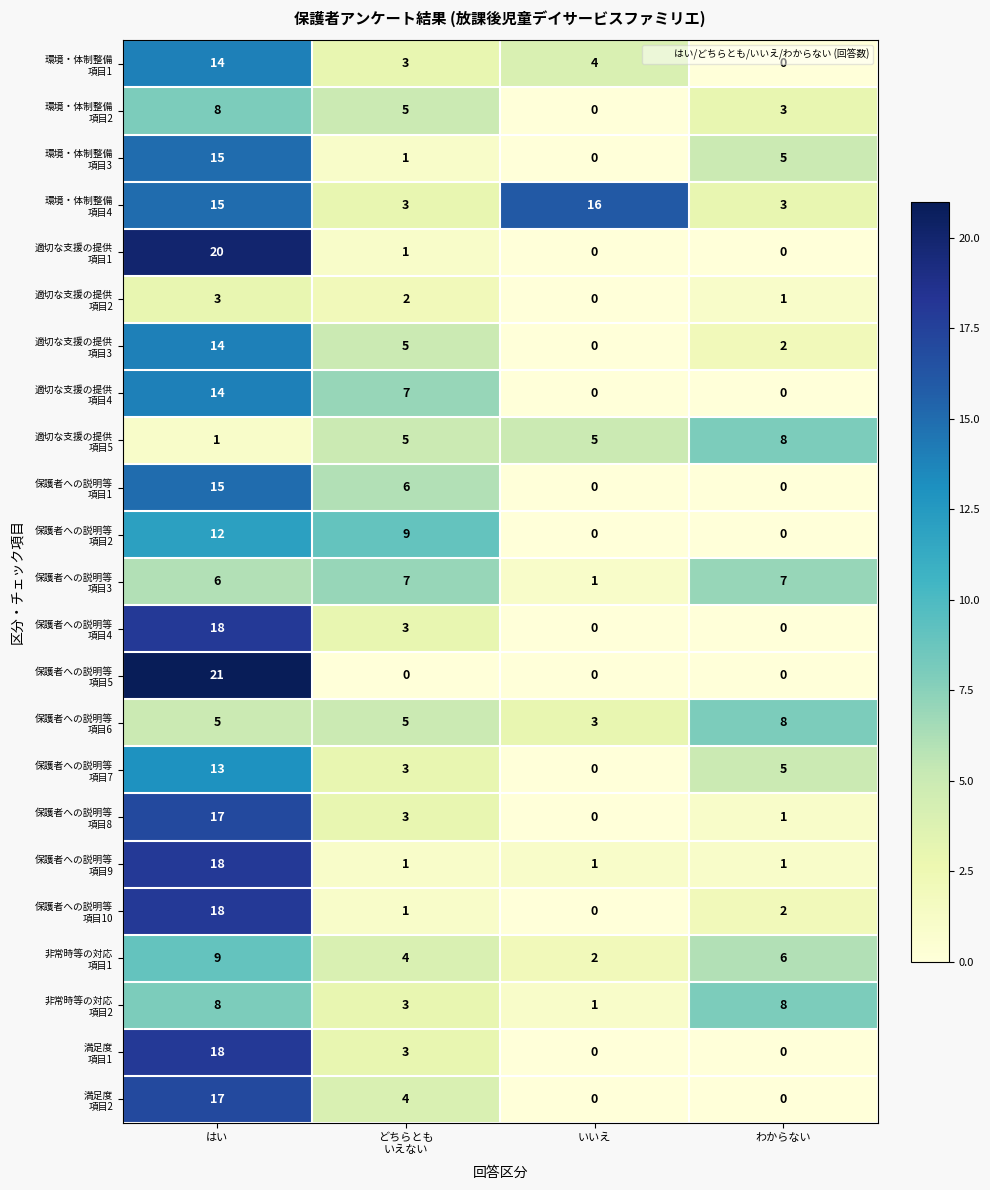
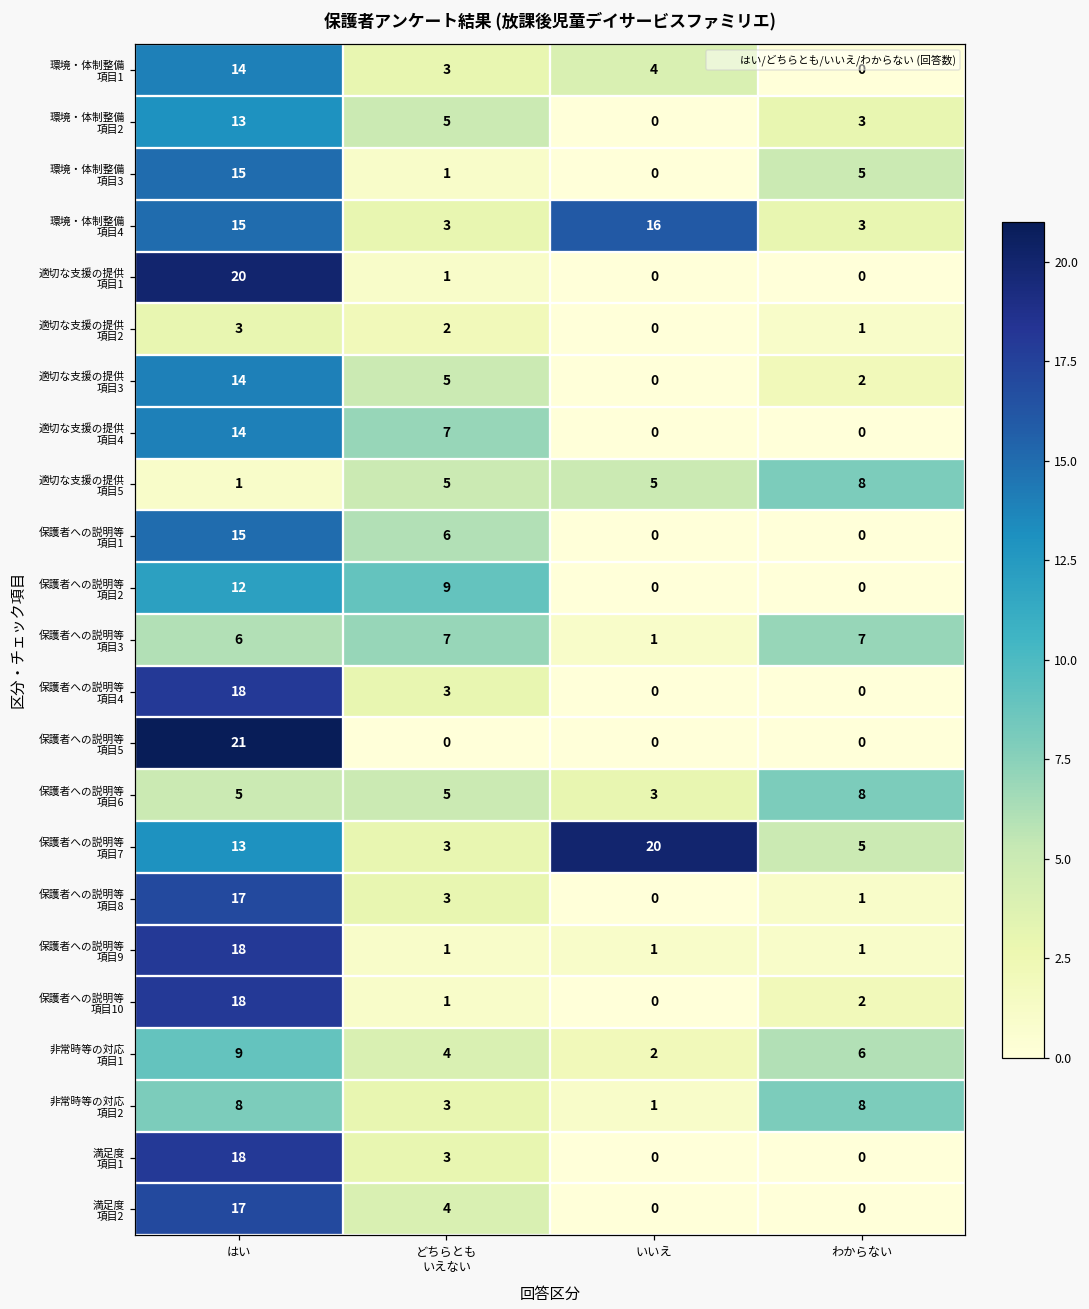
環境・体制整備 項目2, はい: 8 -> 13
保護者への説明等 項目7, いいえ: 0 -> 20
